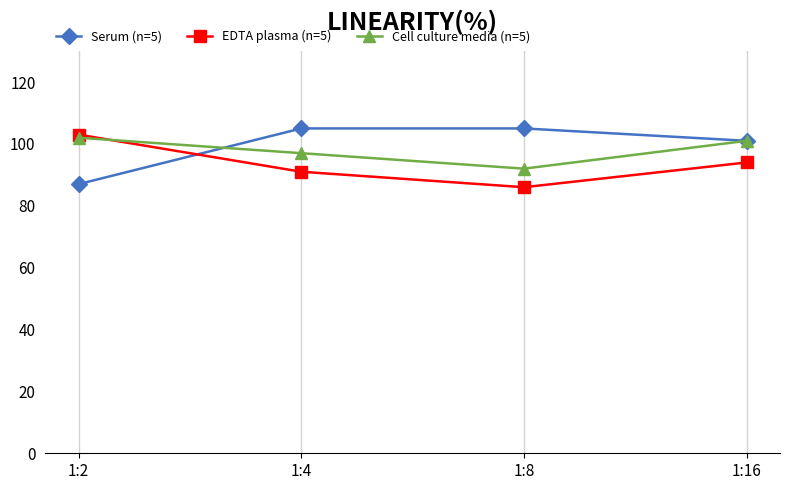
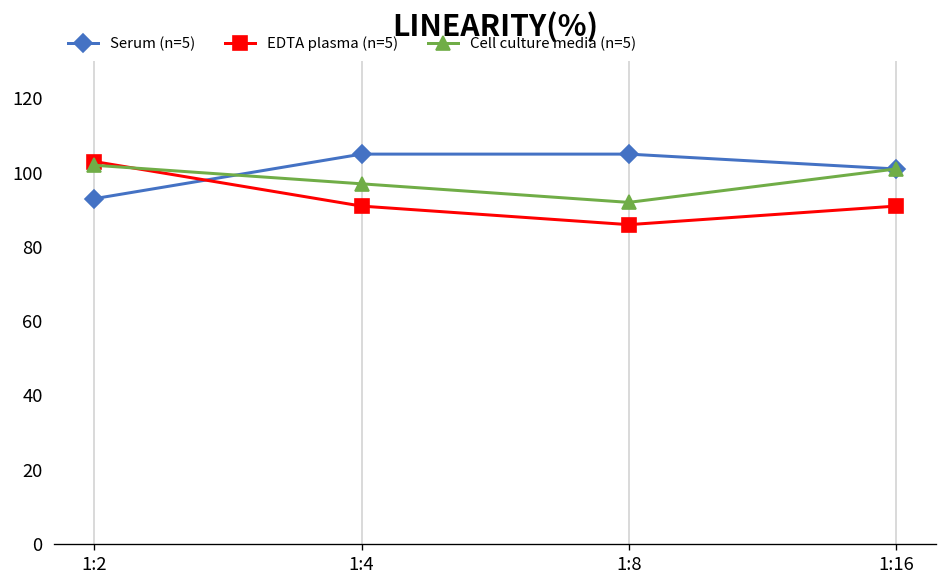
Serum (n=5), 1:2: 87 -> 93
EDTA plasma (n=5), 1:16: 94 -> 91
